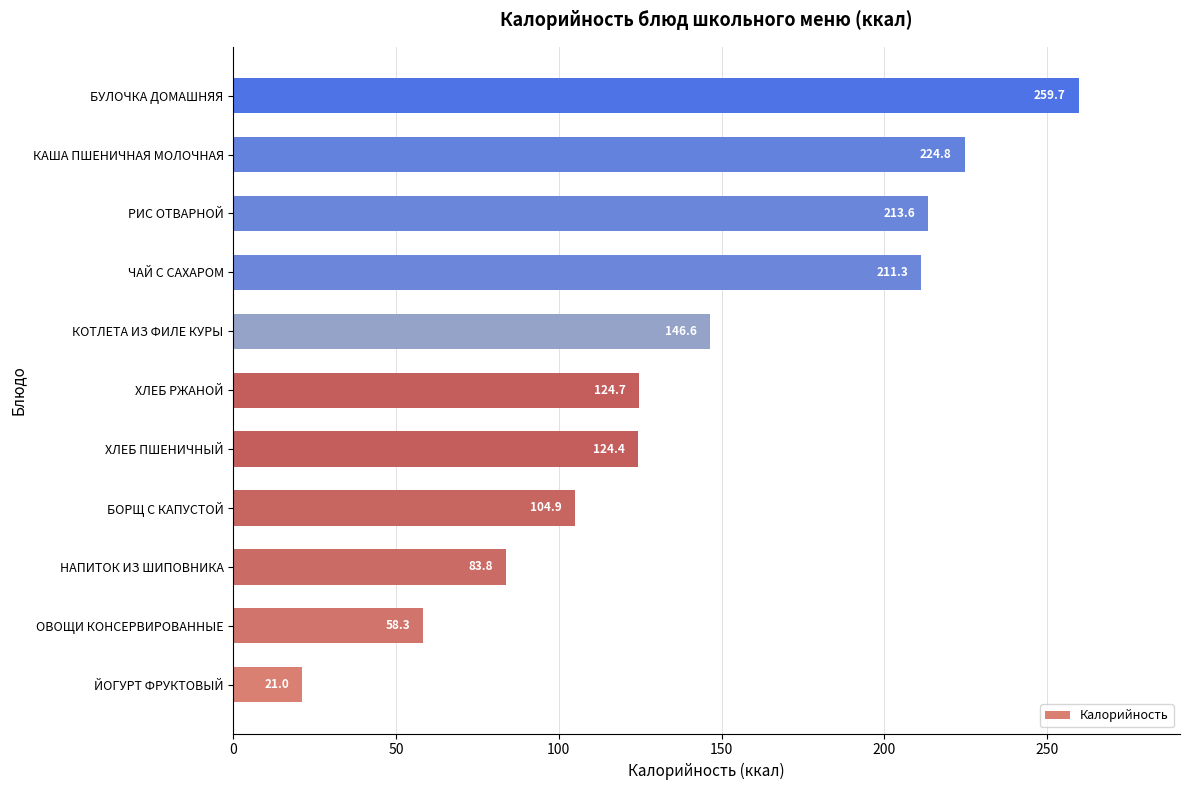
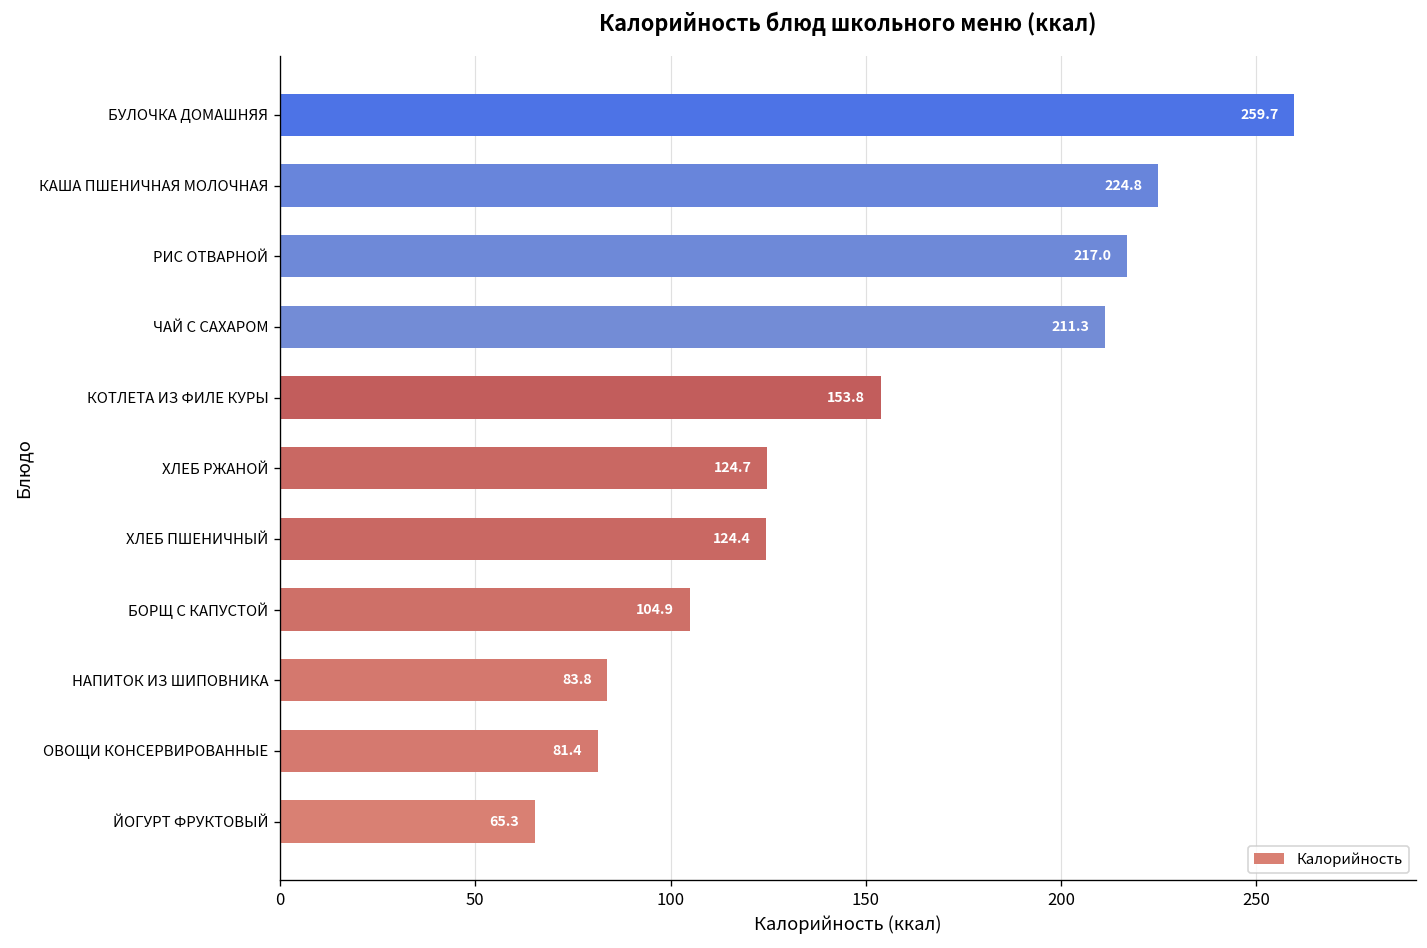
РИС ОТВАРНОЙ: 213.6 -> 217.0
КОТЛЕТА ИЗ ФИЛЕ КУРЫ: 146.6 -> 153.8
ОВОЩИ КОНСЕРВИРОВАННЫЕ: 58.3 -> 81.4
ЙОГУРТ ФРУКТОВЫЙ: 21.0 -> 65.3
